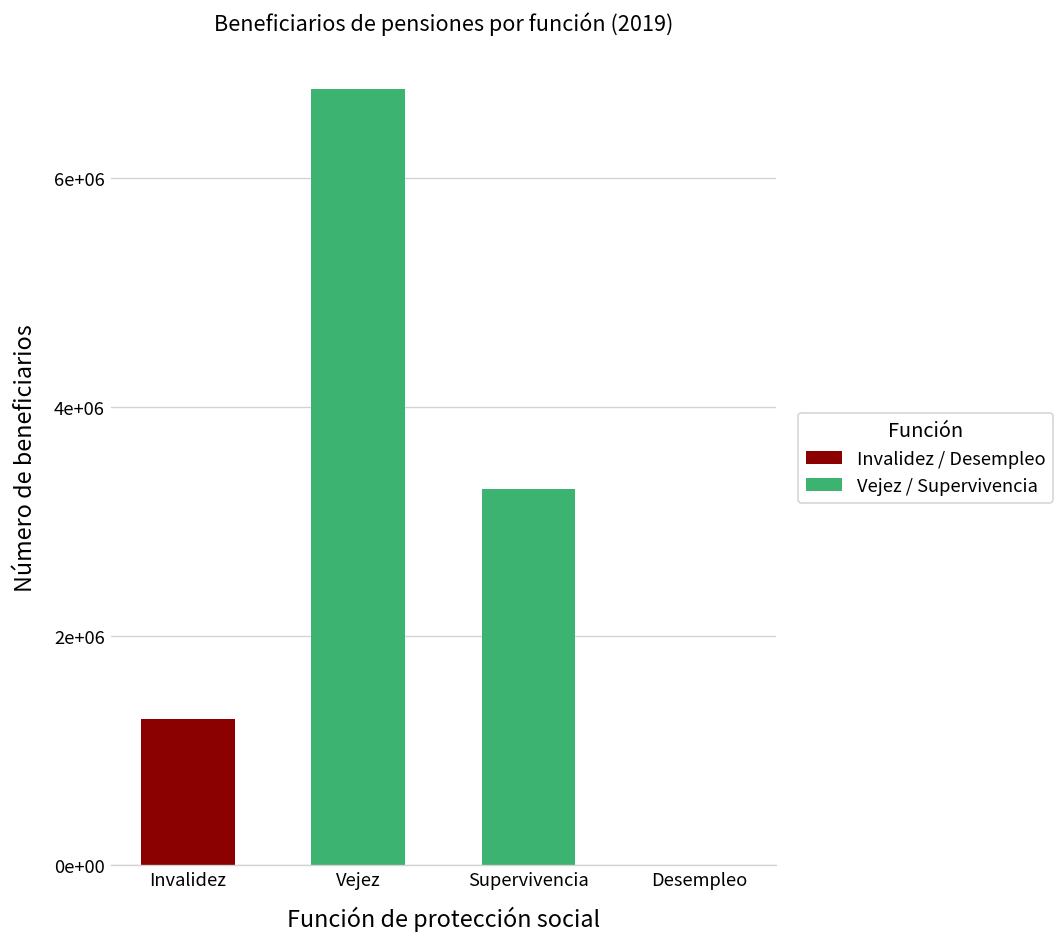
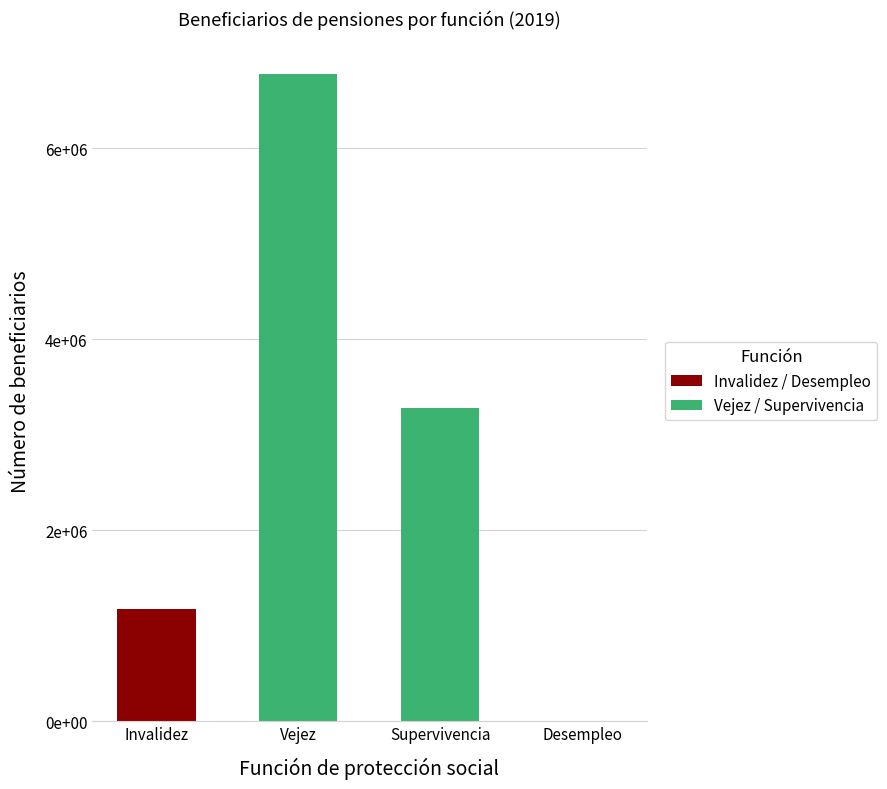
Invalidez: 1300000 -> 1200000
